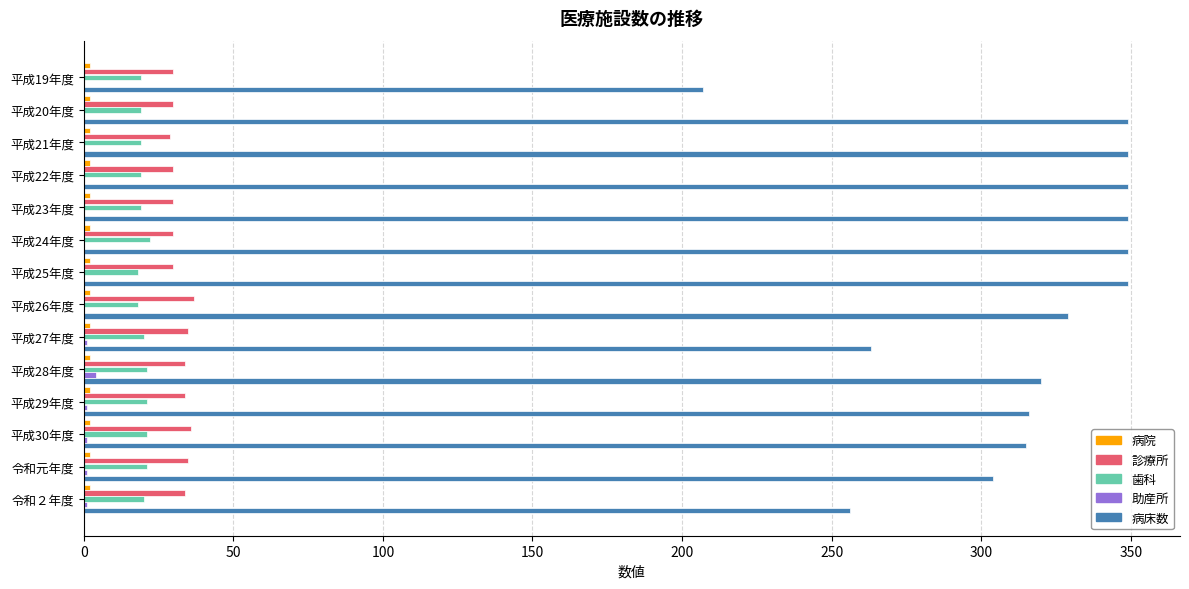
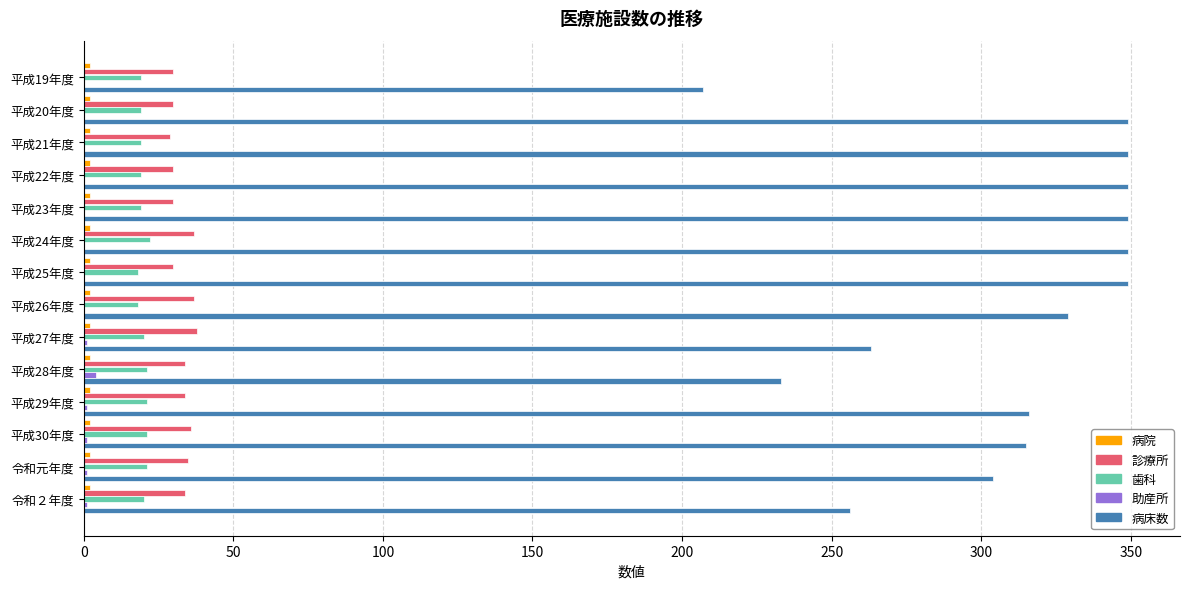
診療所, 平成24年度: 30 -> 37
診療所, 平成27年度: 35 -> 38
病床数, 平成28年度: 320 -> 233
